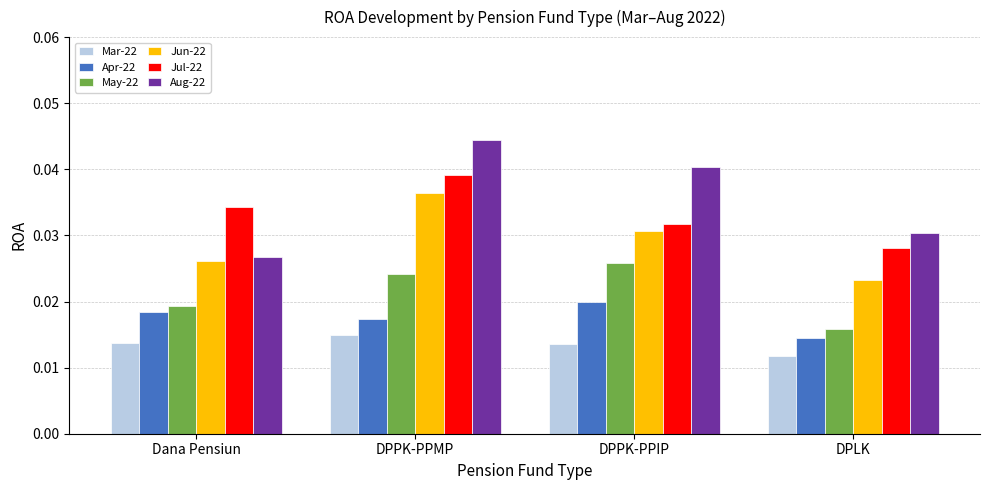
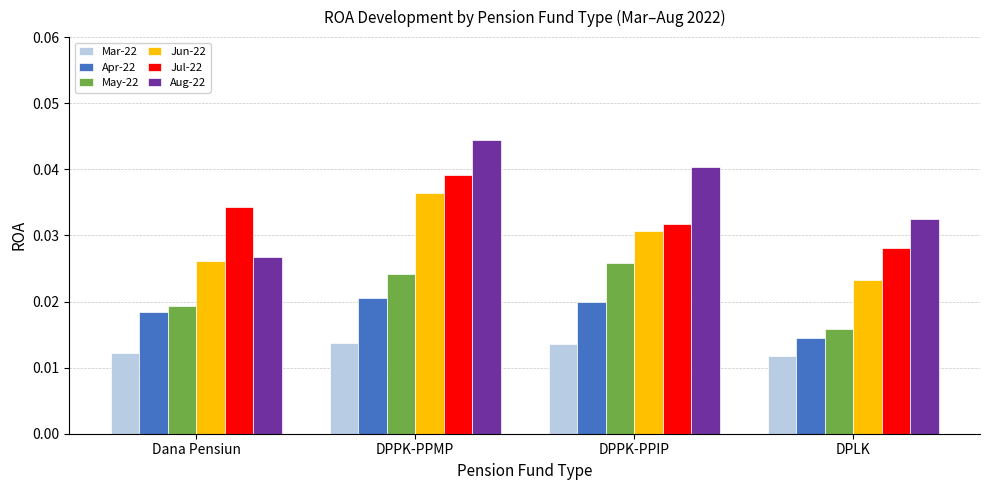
Mar-22, Dana Pensiun: 0.014 -> 0.012
Mar-22, DPPK-PPMP: 0.015 -> 0.014
Apr-22, DPPK-PPMP: 0.017 -> 0.021
Aug-22, DPLK: 0.030 -> 0.032
